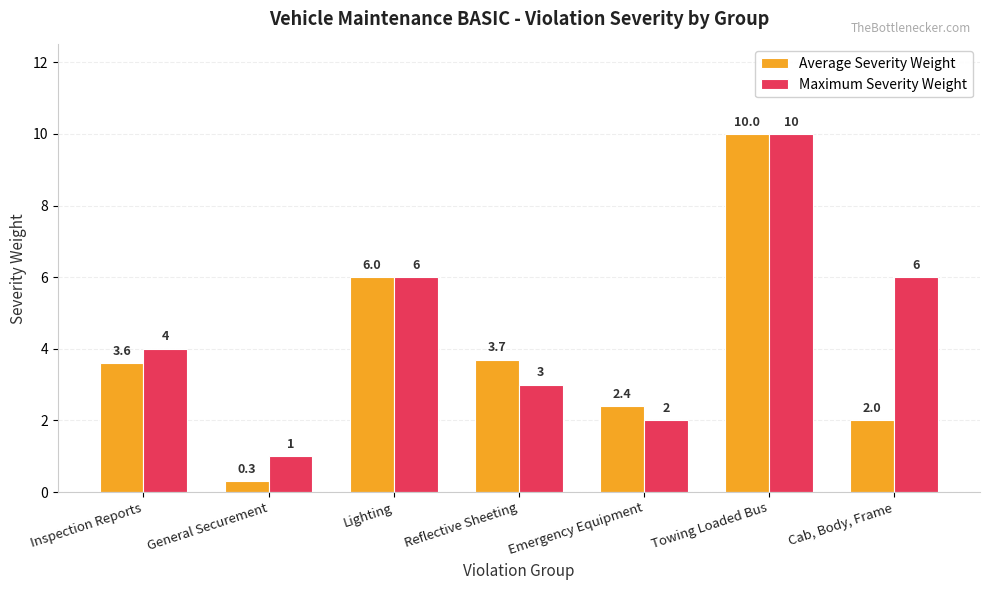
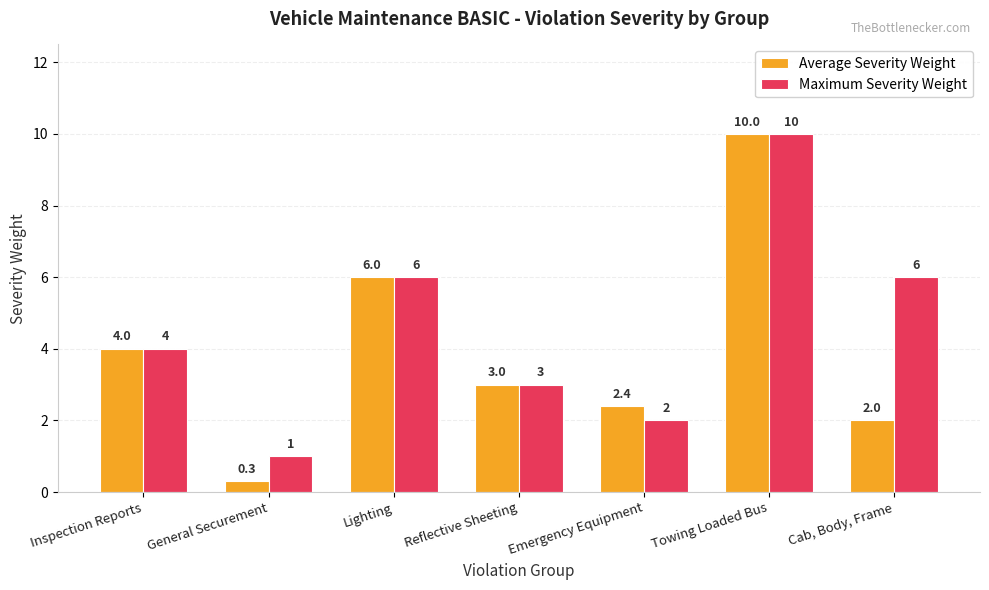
Average Severity Weight, Inspection Reports: 3.6 -> 4.0
Average Severity Weight, Reflective Sheeting: 3.7 -> 3.0
